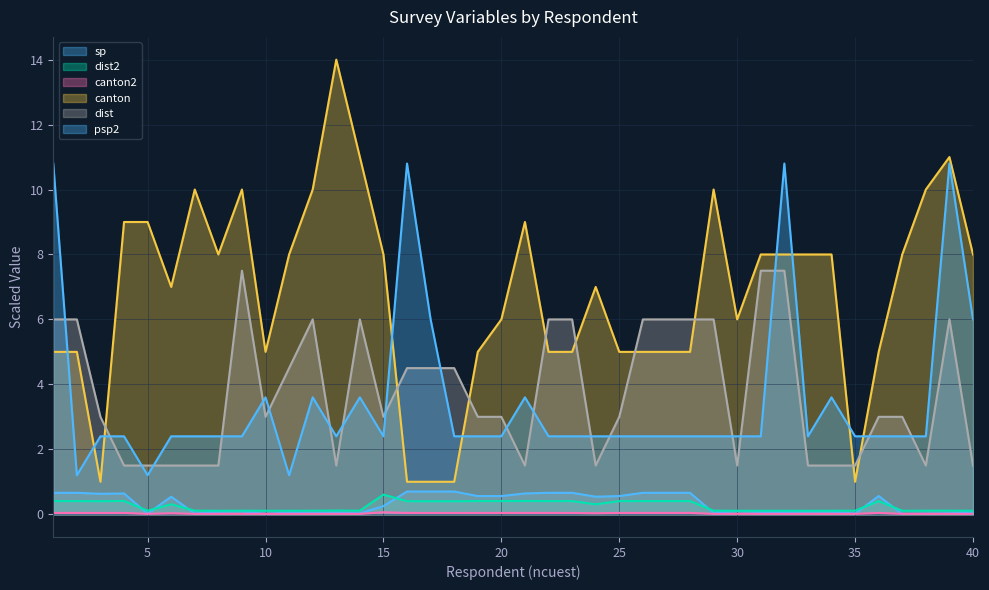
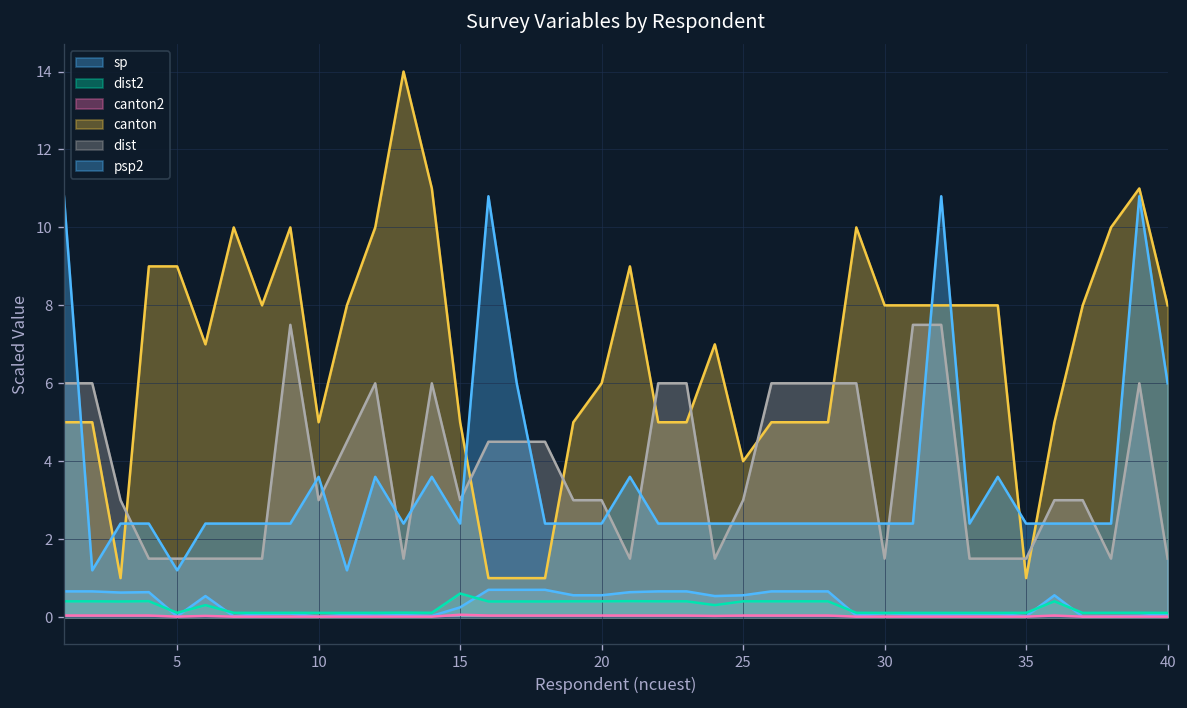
canton, 15: 8 -> 5
canton, 25: 5 -> 4
canton, 30: 6 -> 8
